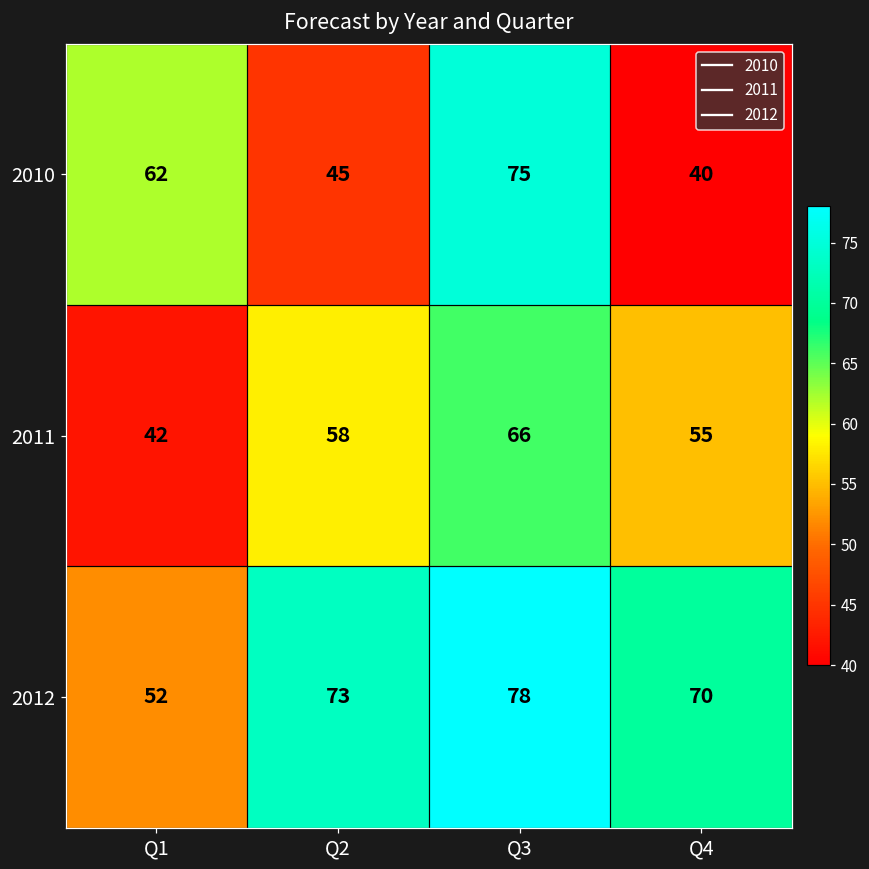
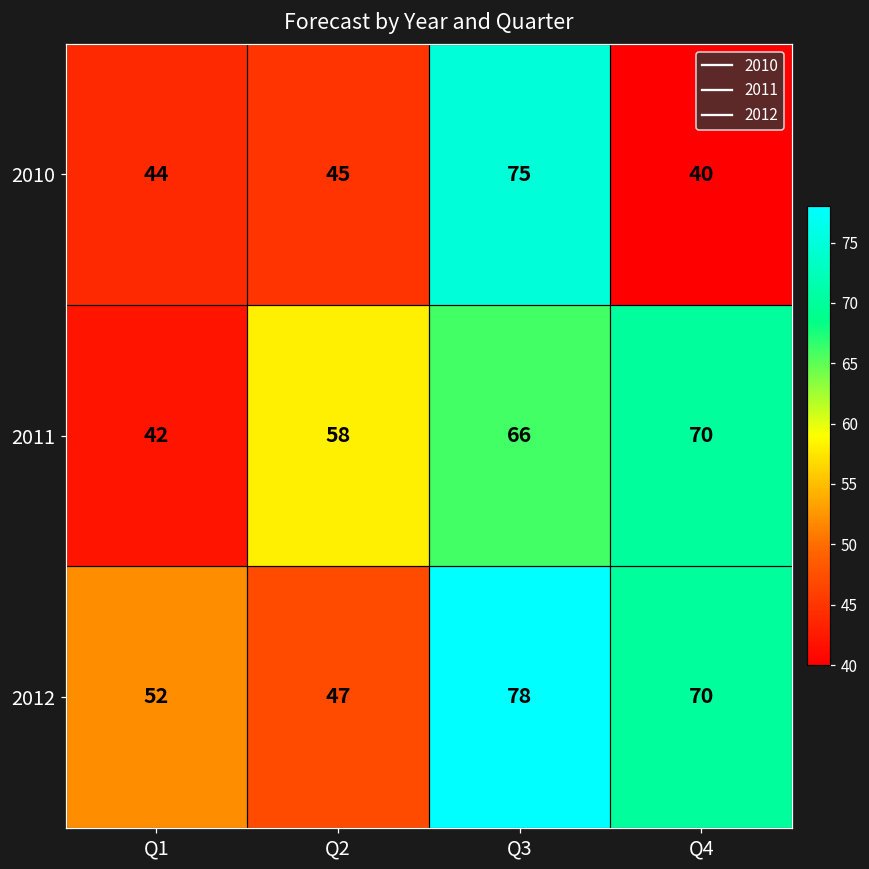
2010, Q1: 62 -> 44
2011, Q4: 55 -> 70
2012, Q2: 73 -> 47
